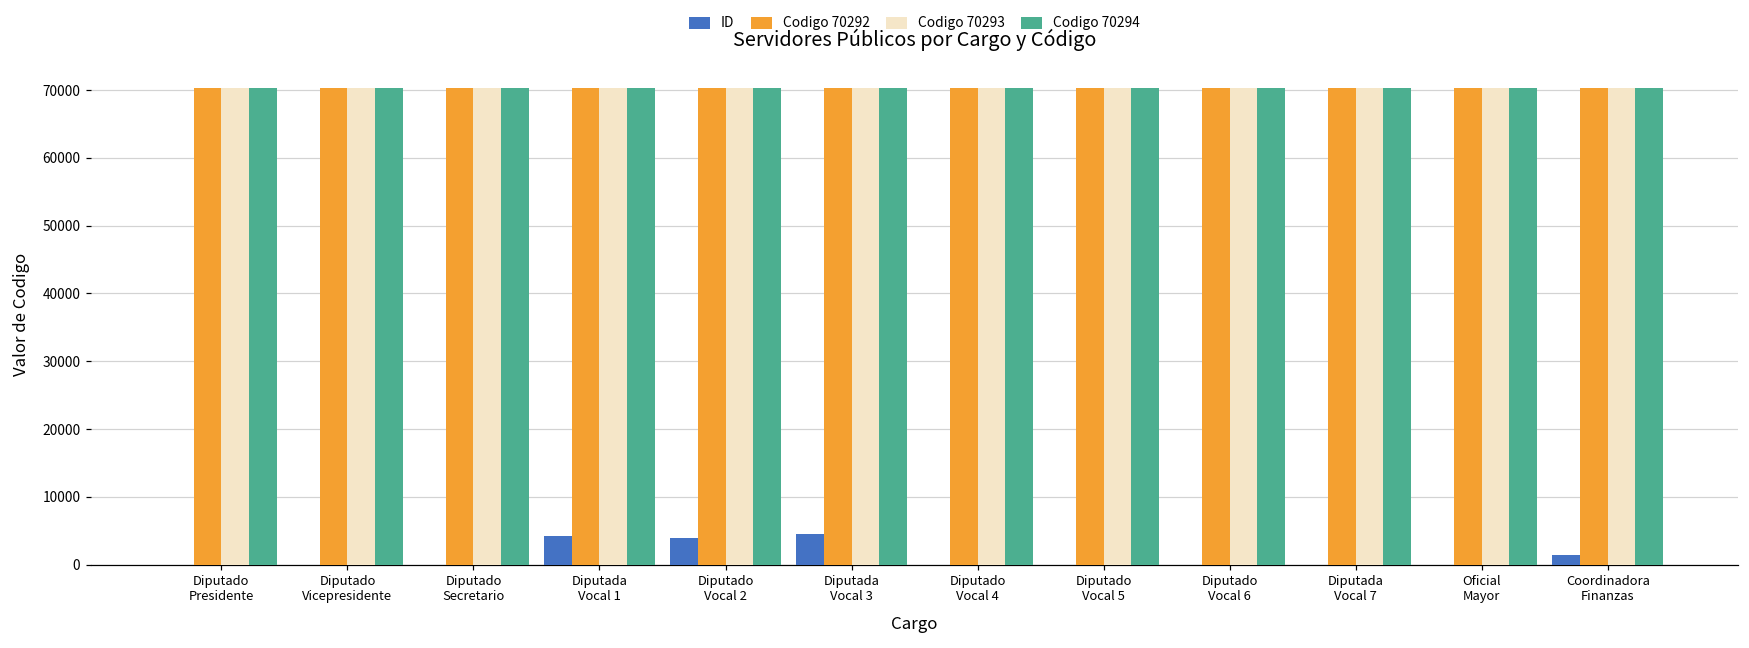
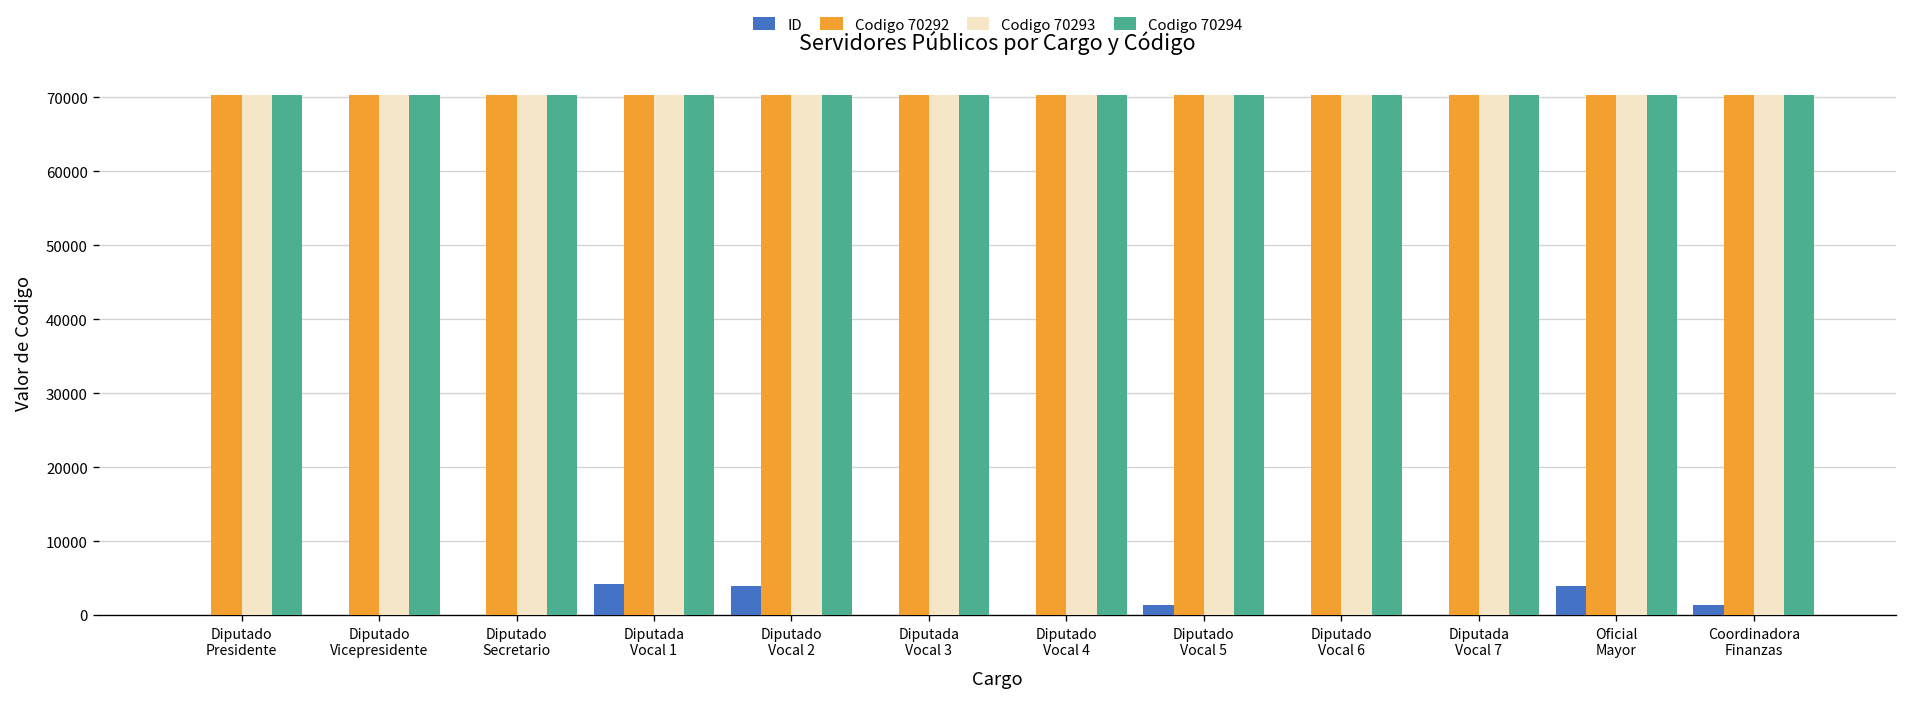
ID, Diputada Vocal 3: 5000 -> 0
ID, Diputado Vocal 5: 0 -> 1000
ID, Oficial Mayor: 0 -> 4000
